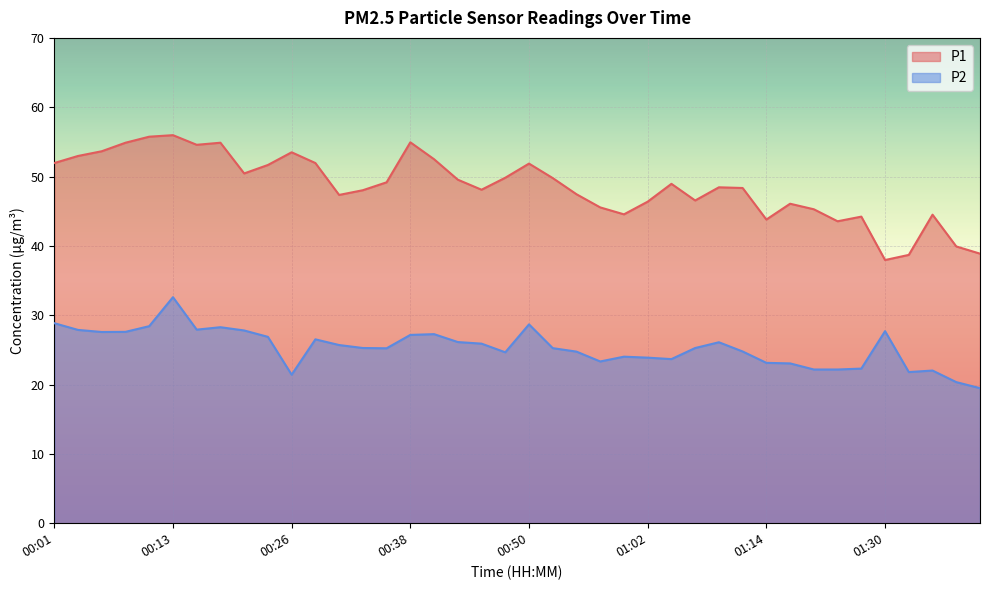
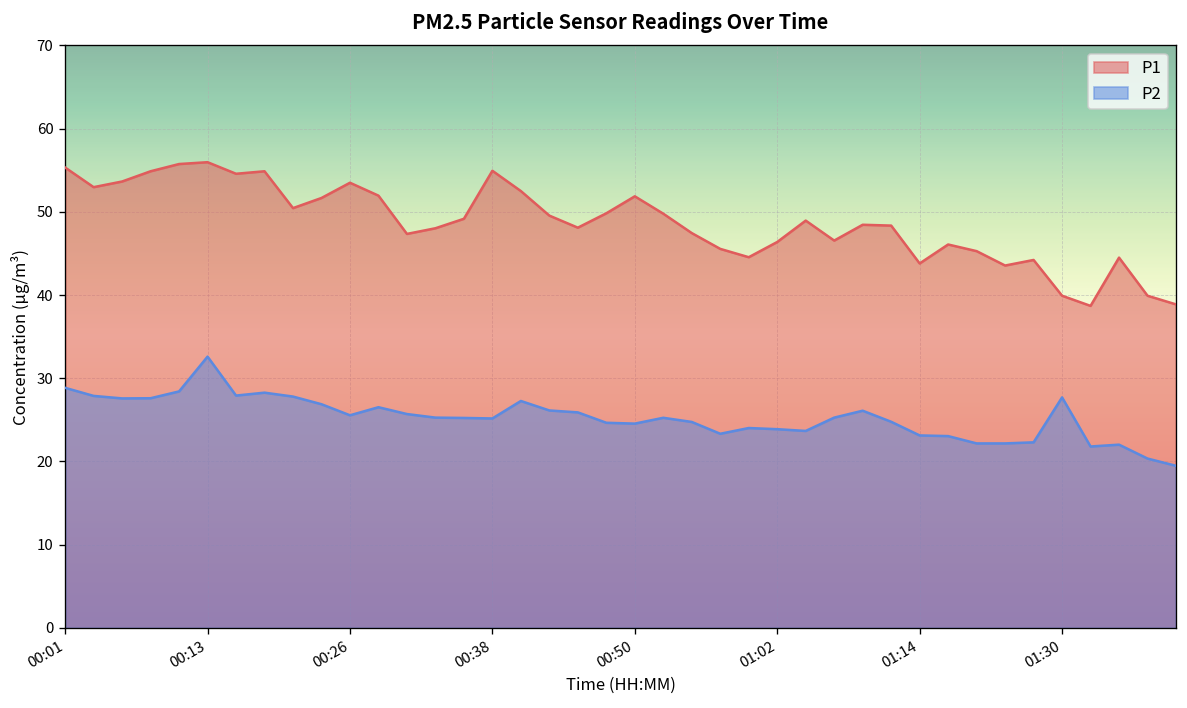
P1, 00:01: 52 -> 55
P2, 00:26: 21 -> 26
P2, 00:38: 27 -> 25
P2, 00:50: 29 -> 25
P1, 01:30: 38 -> 40
